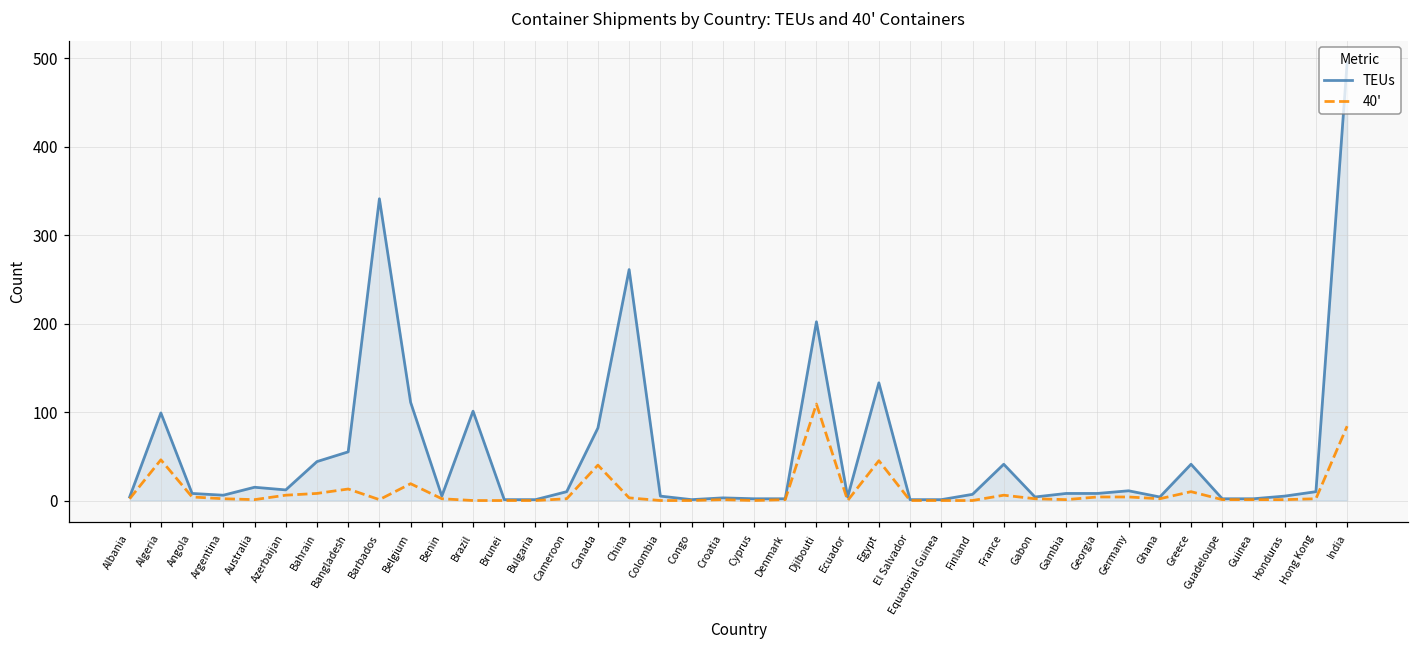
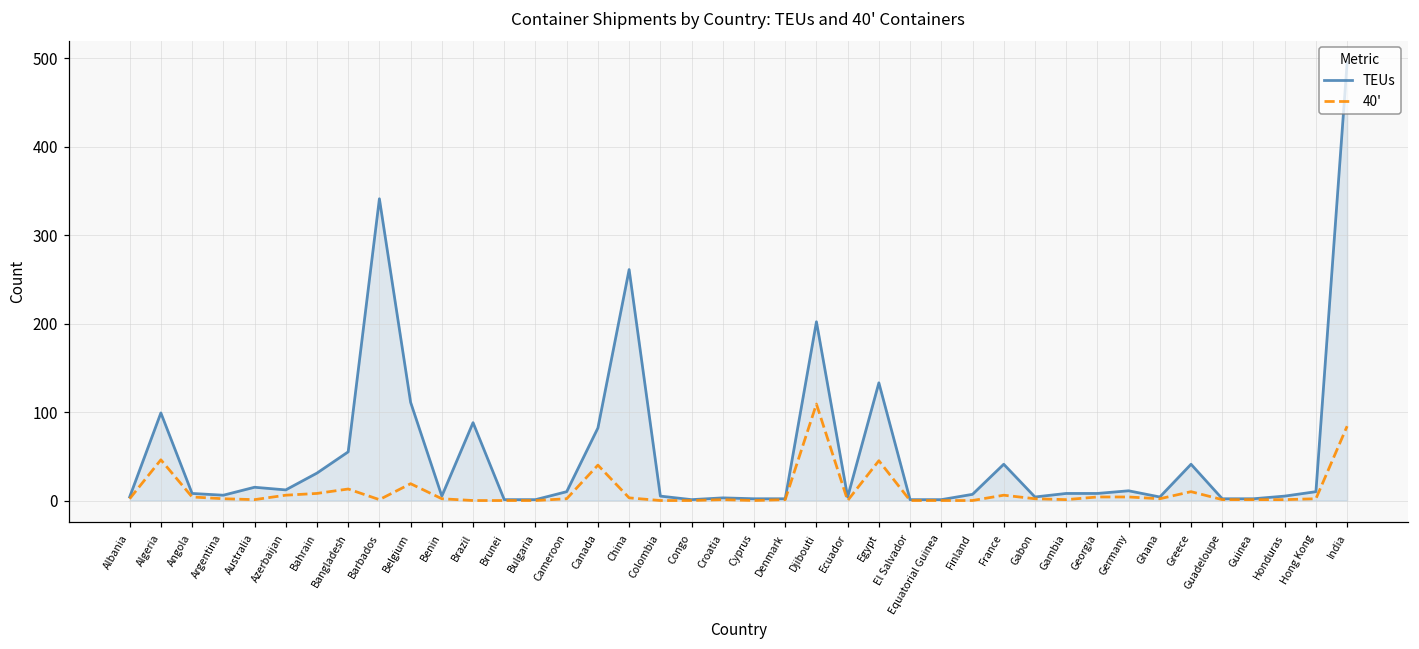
TEUs, Bahrain: 40 -> 30
TEUs, Brazil: 100 -> 90
